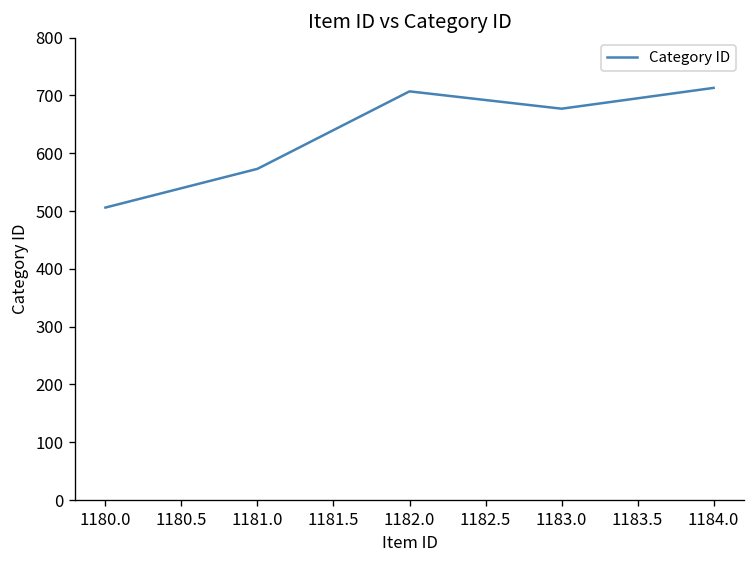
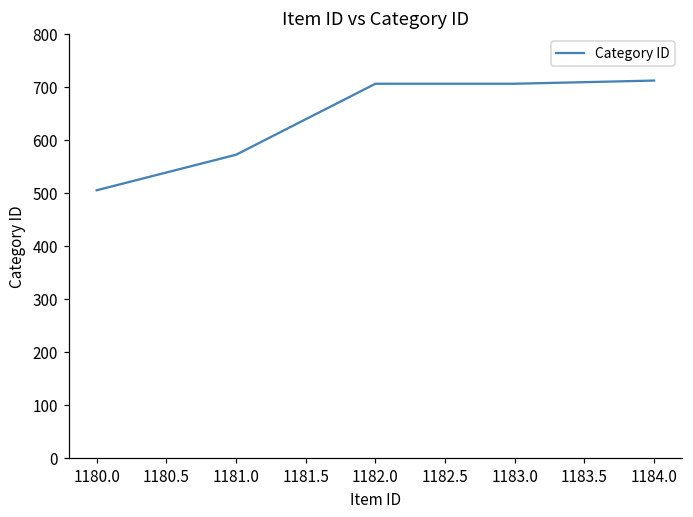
1183.0: 680 -> 710
